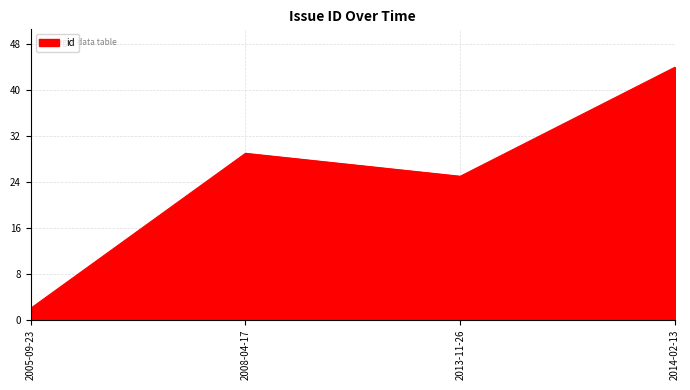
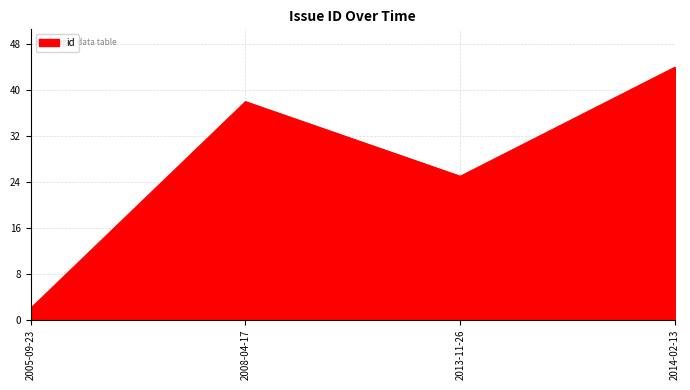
2008-04-17: 29 -> 38
